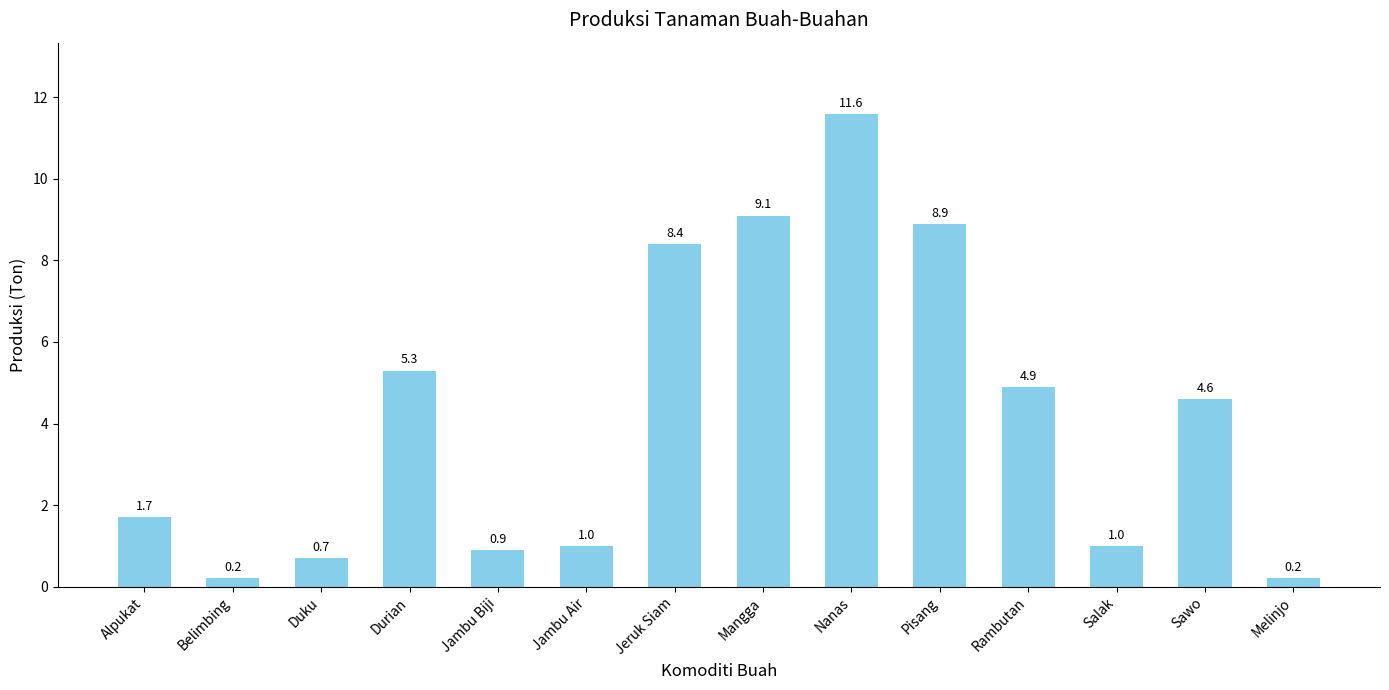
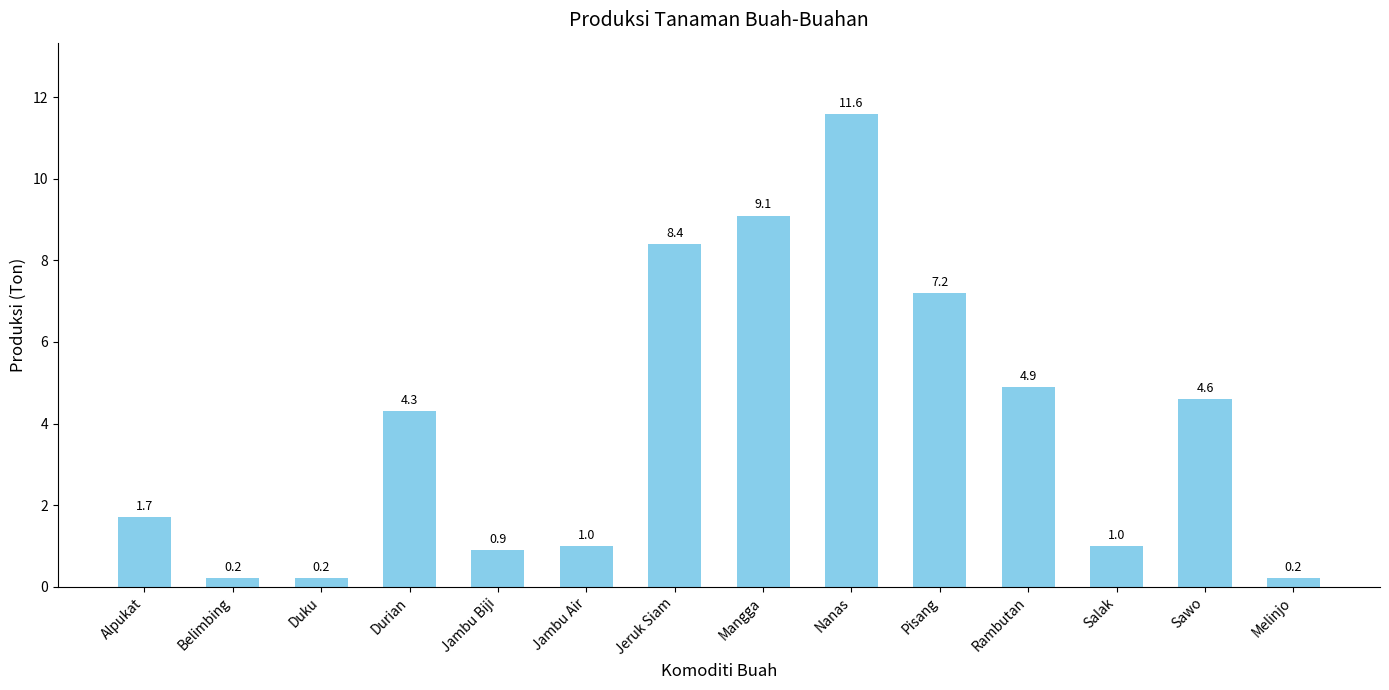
Duku: 0.7 -> 0.2
Durian: 5.3 -> 4.3
Pisang: 8.9 -> 7.2
